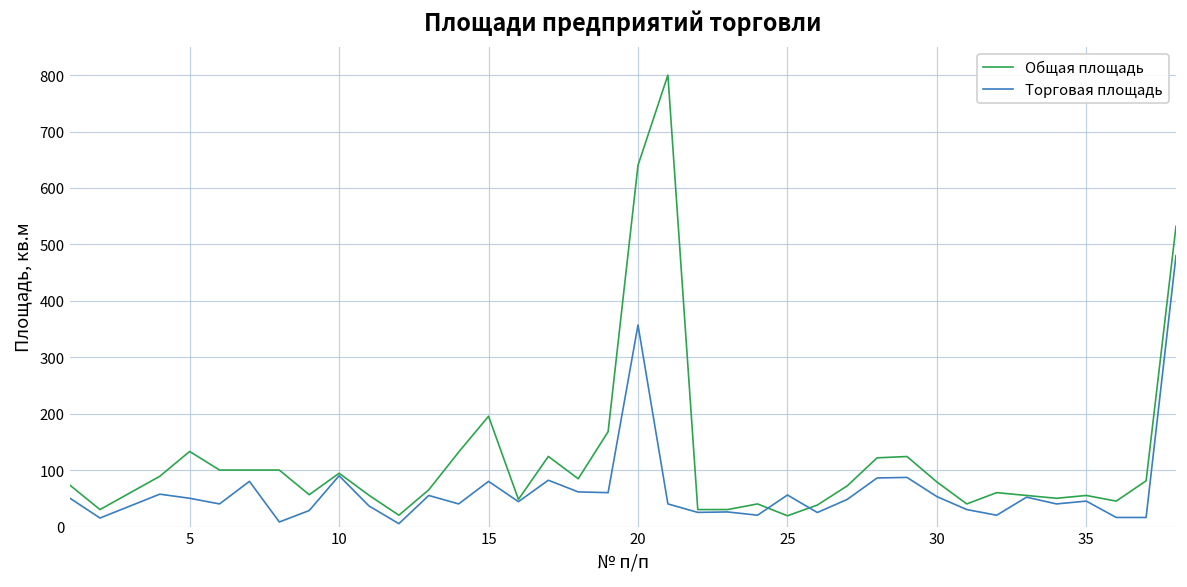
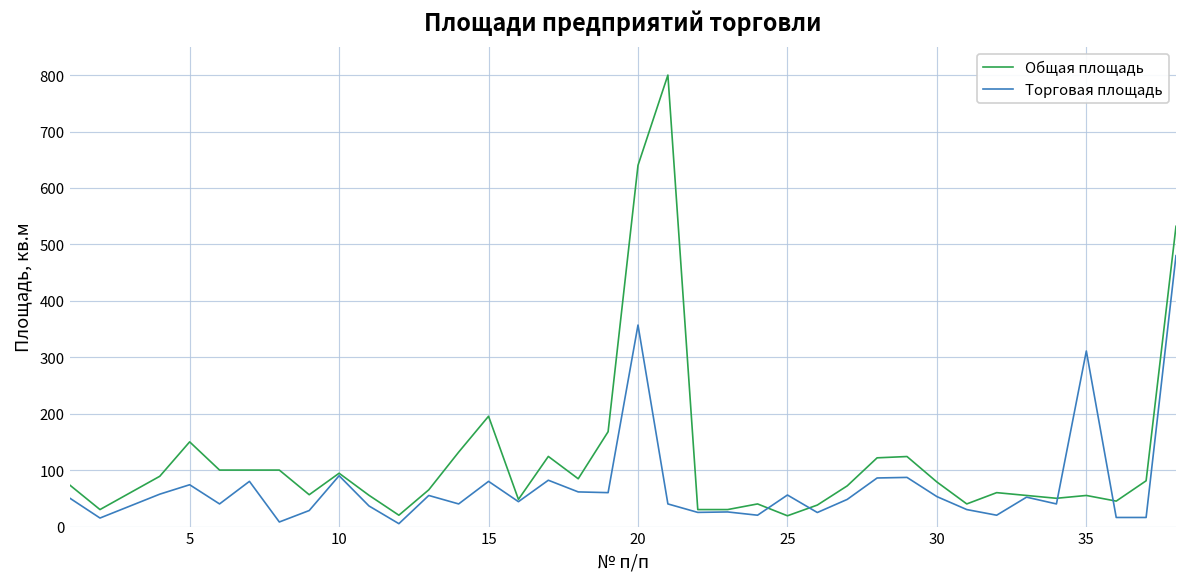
Общая площадь, 5: 130 -> 150
Торговая площадь, 5: 50 -> 70
Торговая площадь, 35: 50 -> 310
